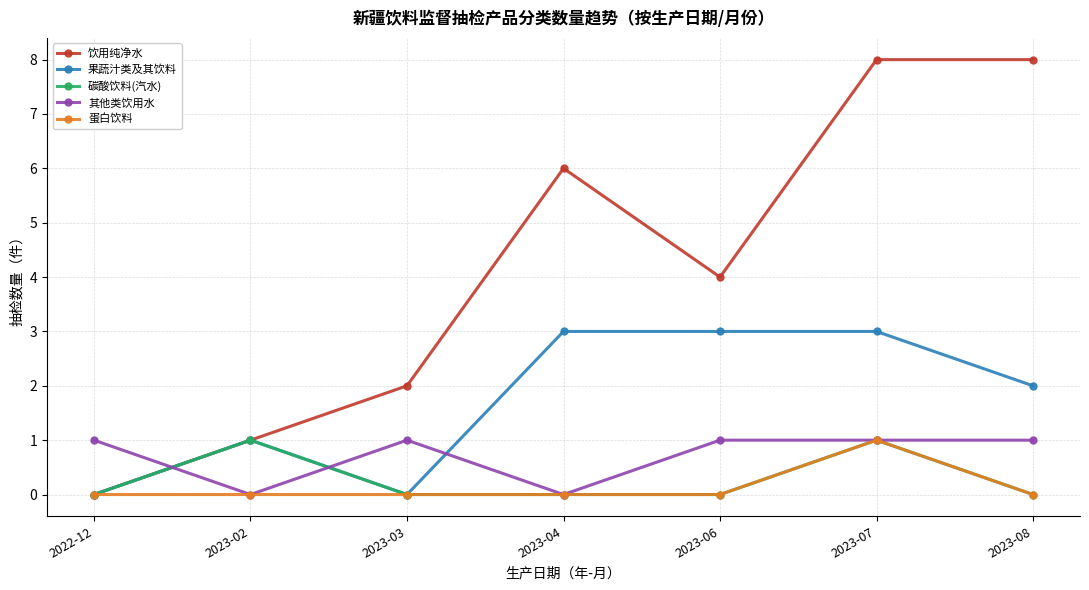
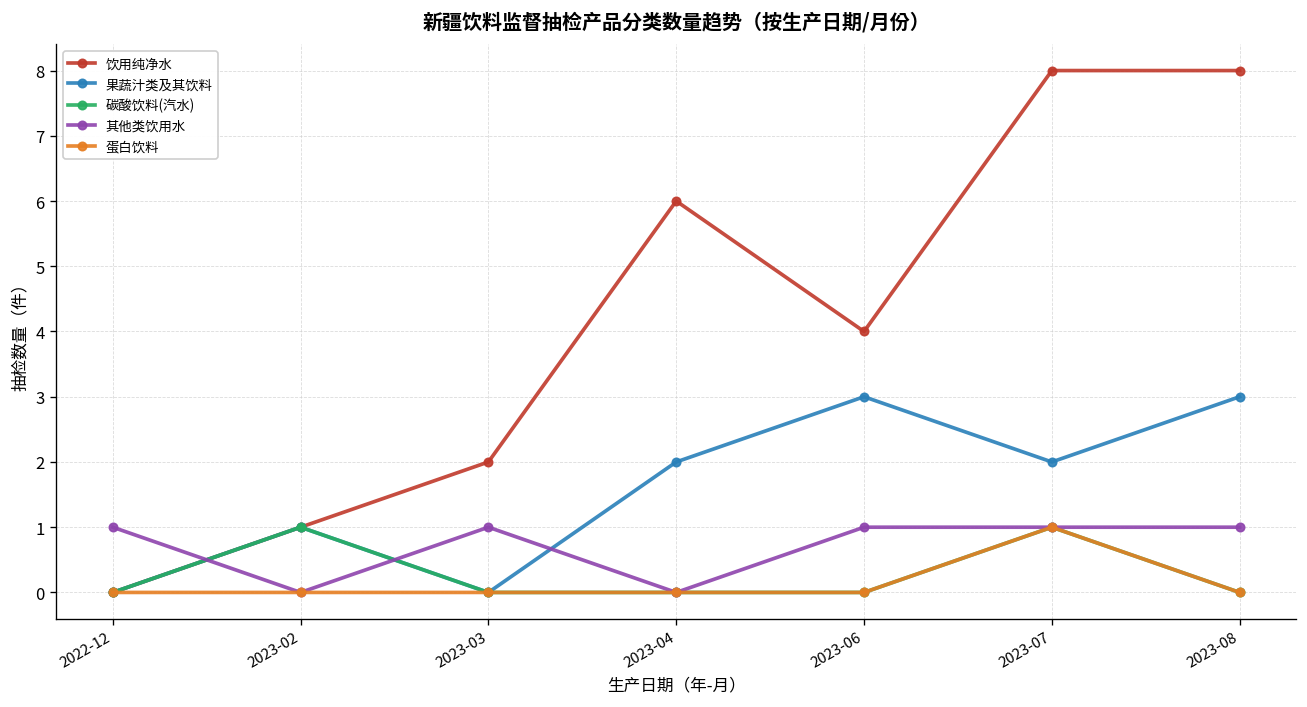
果蔬汁类及其饮料, 2023-04: 3 -> 2
果蔬汁类及其饮料, 2023-07: 3 -> 2
果蔬汁类及其饮料, 2023-08: 2 -> 3
